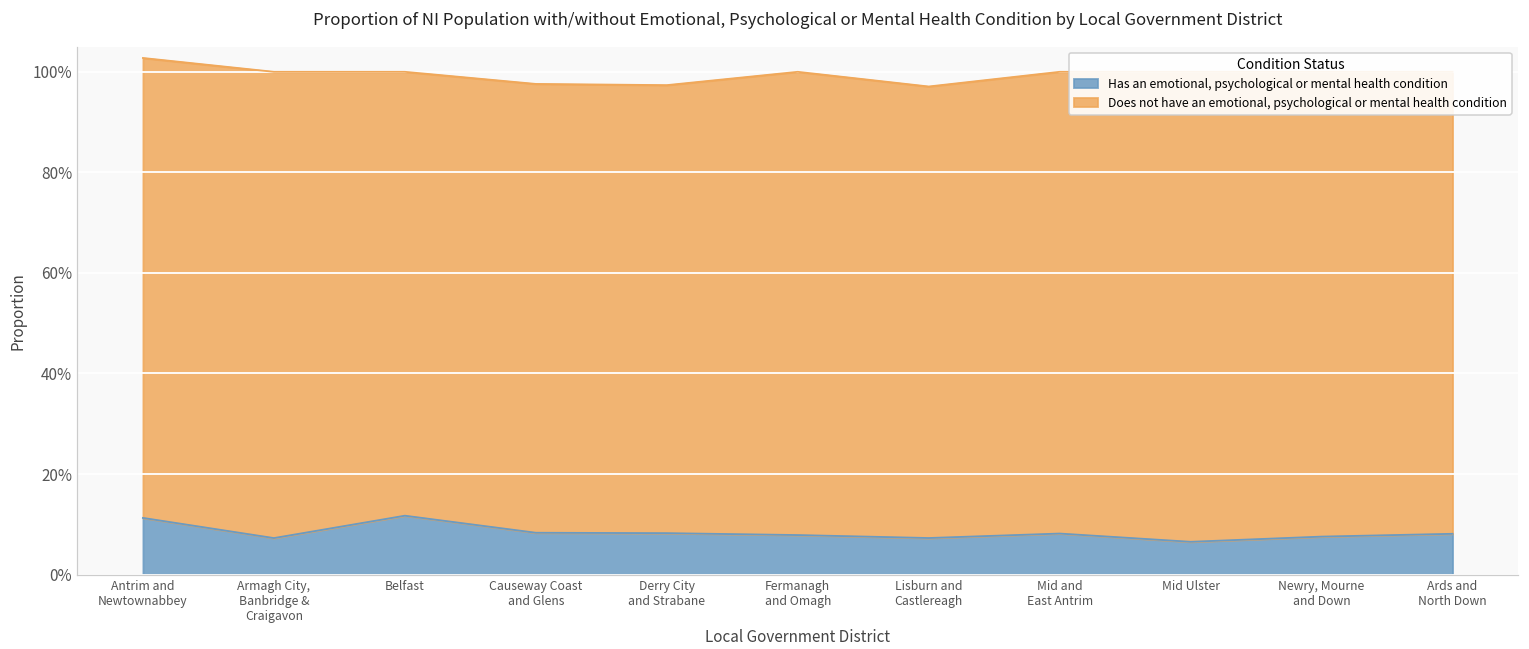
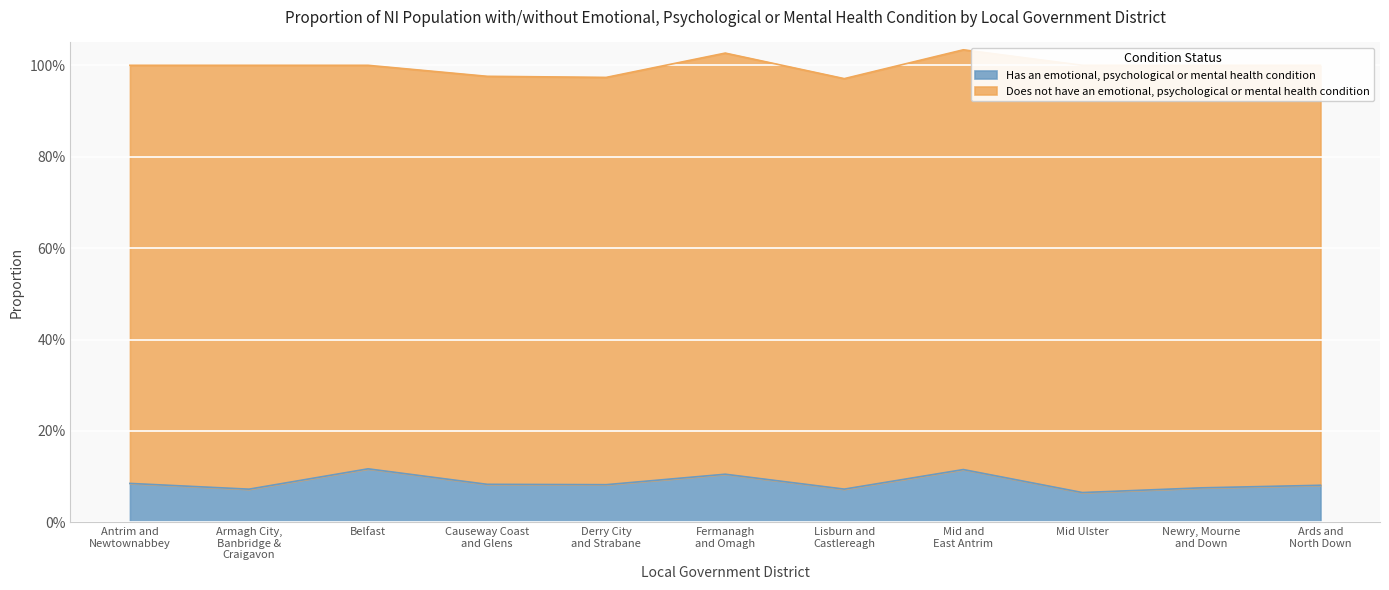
Has an emotional, psychological or mental health condition, Antrim and Newtownabbey: 11% -> 9%
Has an emotional, psychological or mental health condition, Fermanagh and Omagh: 8% -> 11%
Has an emotional, psychological or mental health condition, Mid and East Antrim: 8% -> 12%
